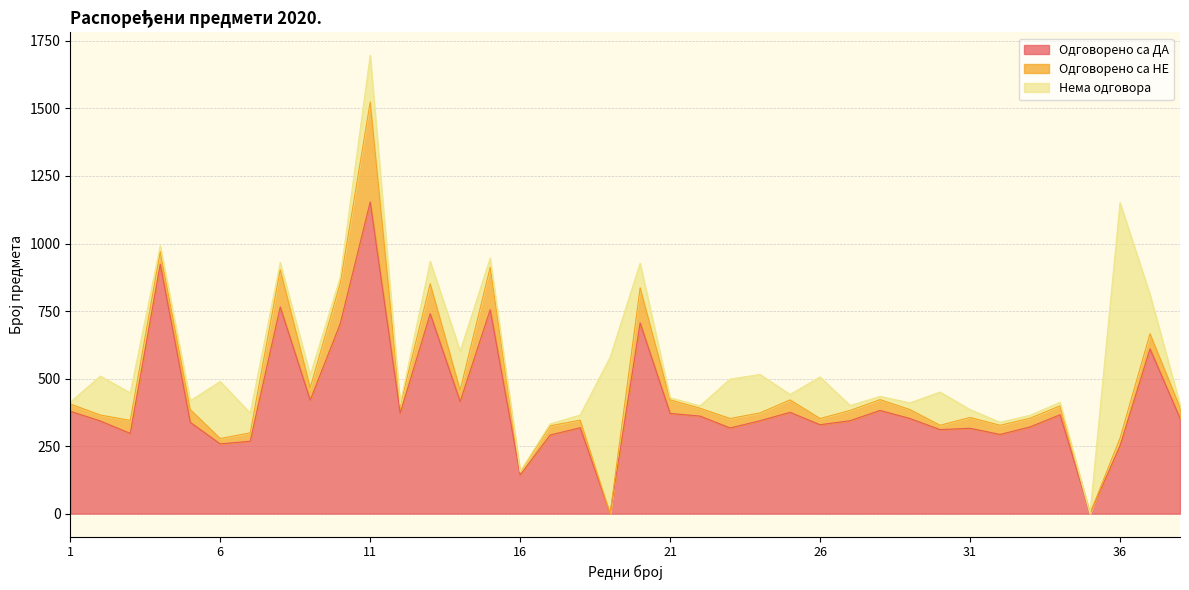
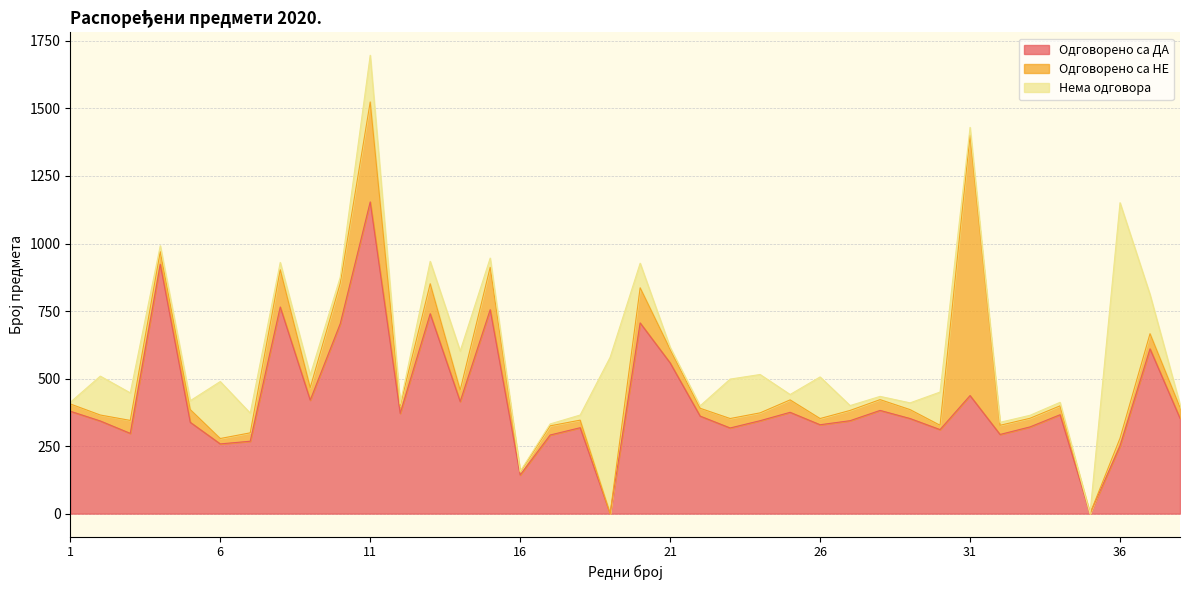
Одговорено са ДА, 21: 370 -> 560
Одговорено са ДА, 31: 320 -> 440
Одговорено са НЕ, 31: 40 -> 960
